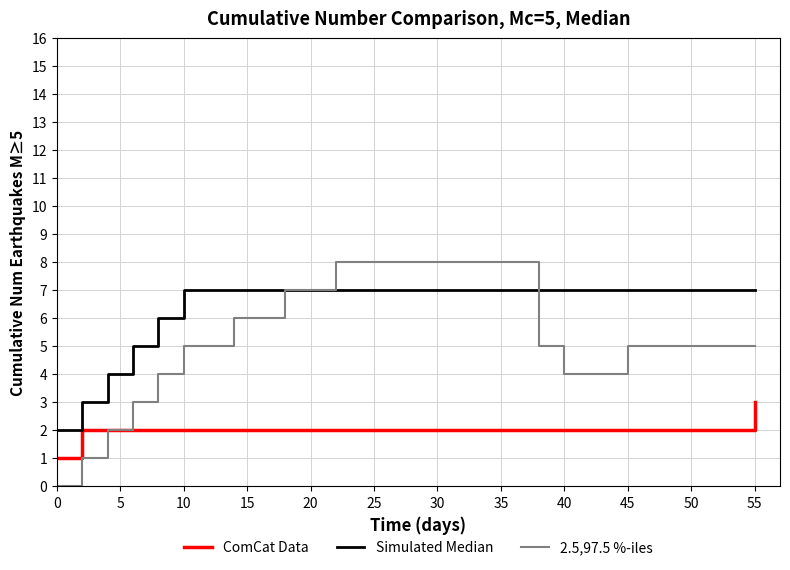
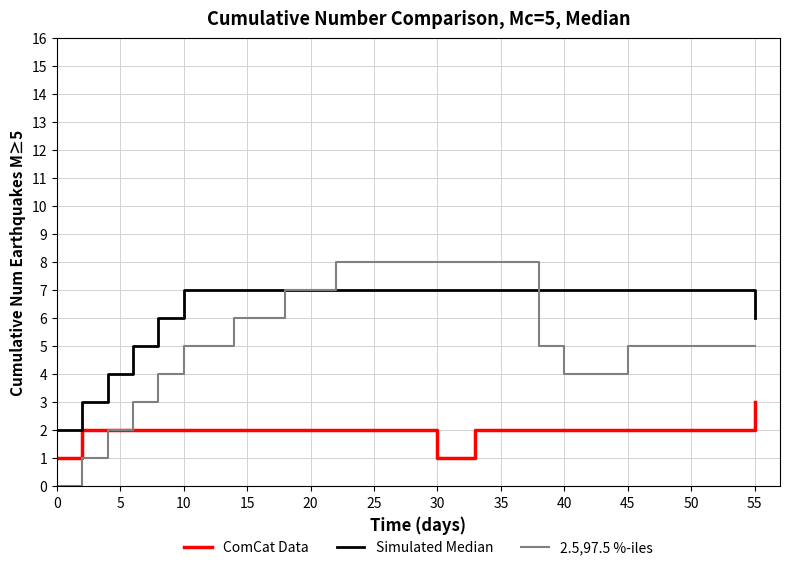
ComCat Data, 30: 2 -> 1
Simulated Median, 55: 7 -> 6
